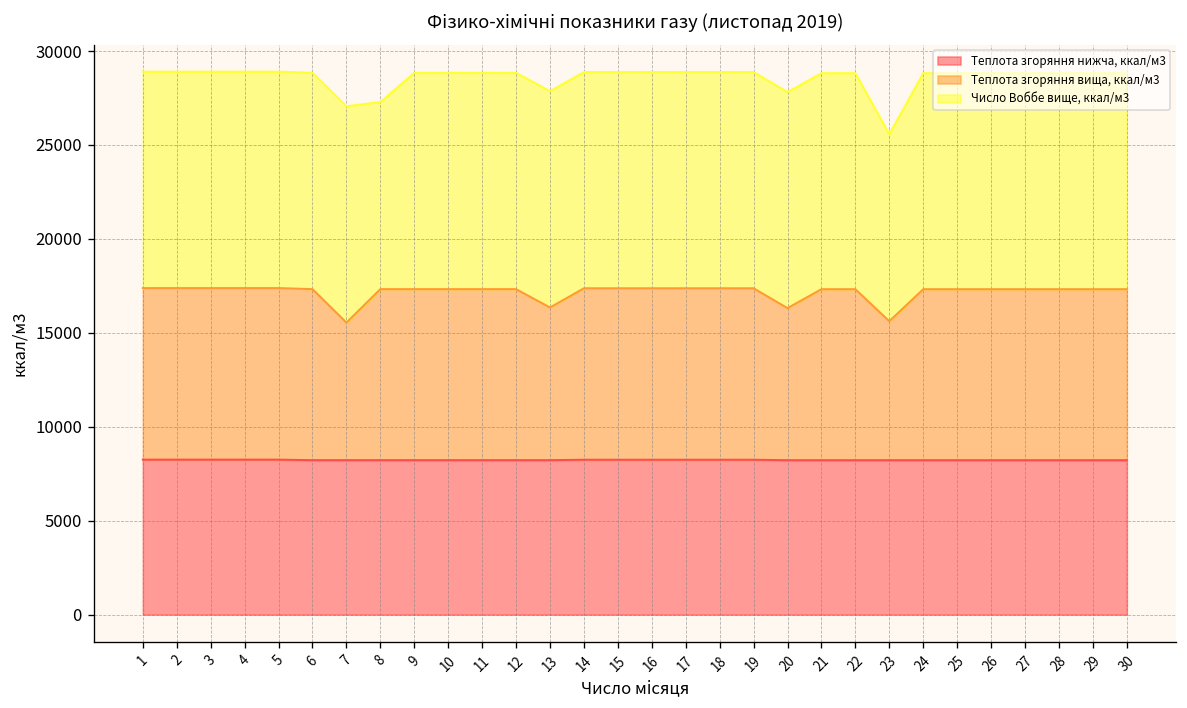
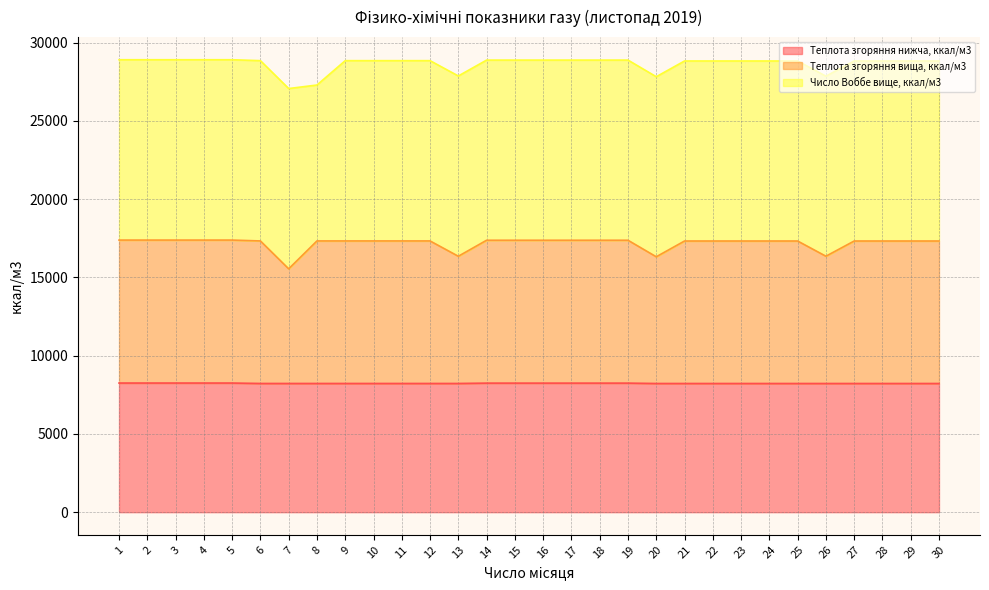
Теплота згоряння вища, ккал/м3, 23: 7400 -> 9100
Число Воббе вище, ккал/м3, 23: 10000 -> 11500
Теплота згоряння вища, ккал/м3, 26: 9100 -> 8100
